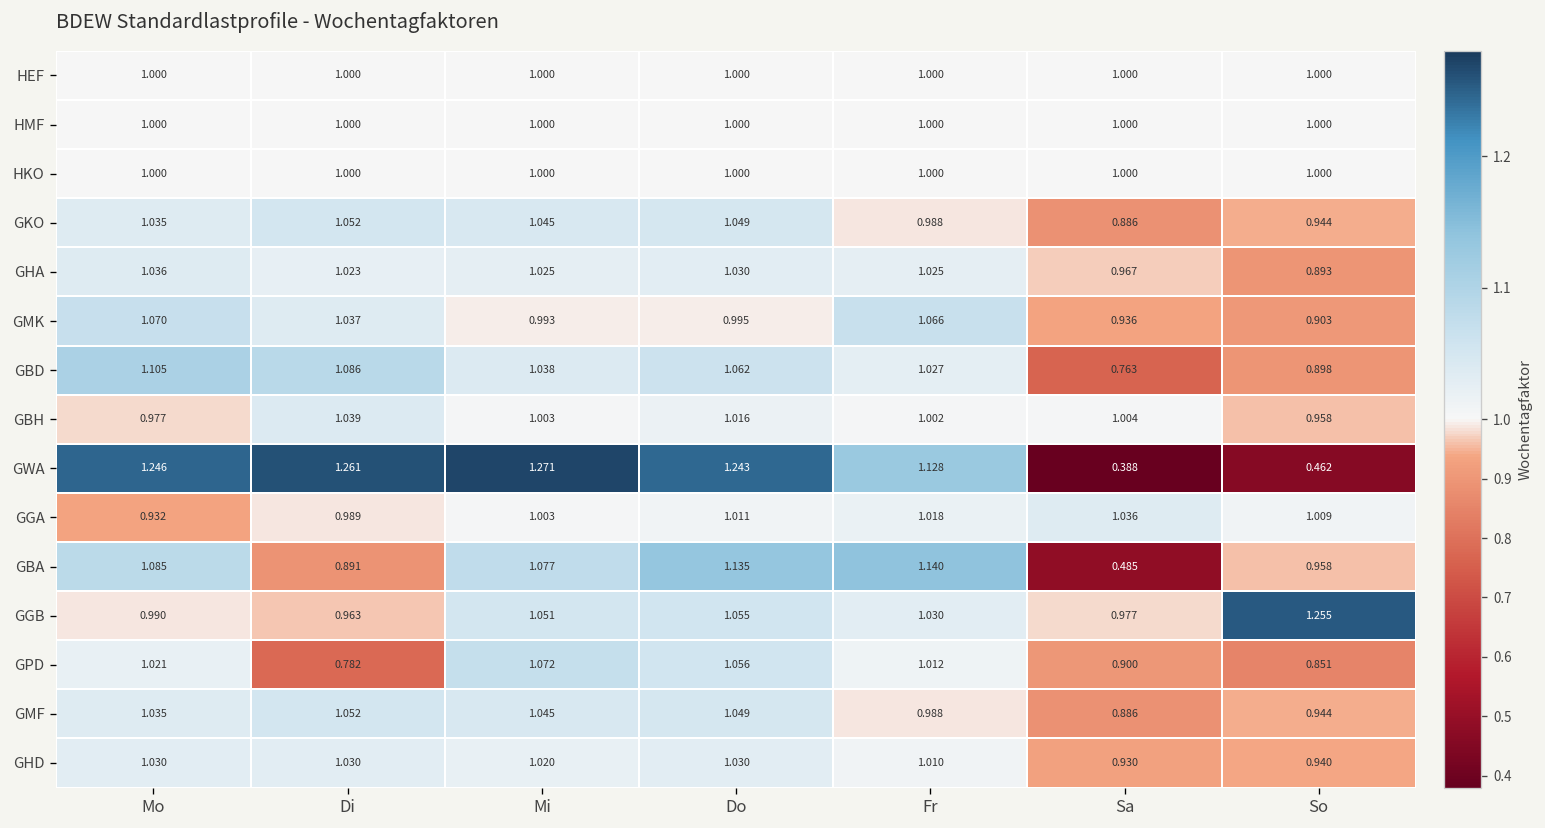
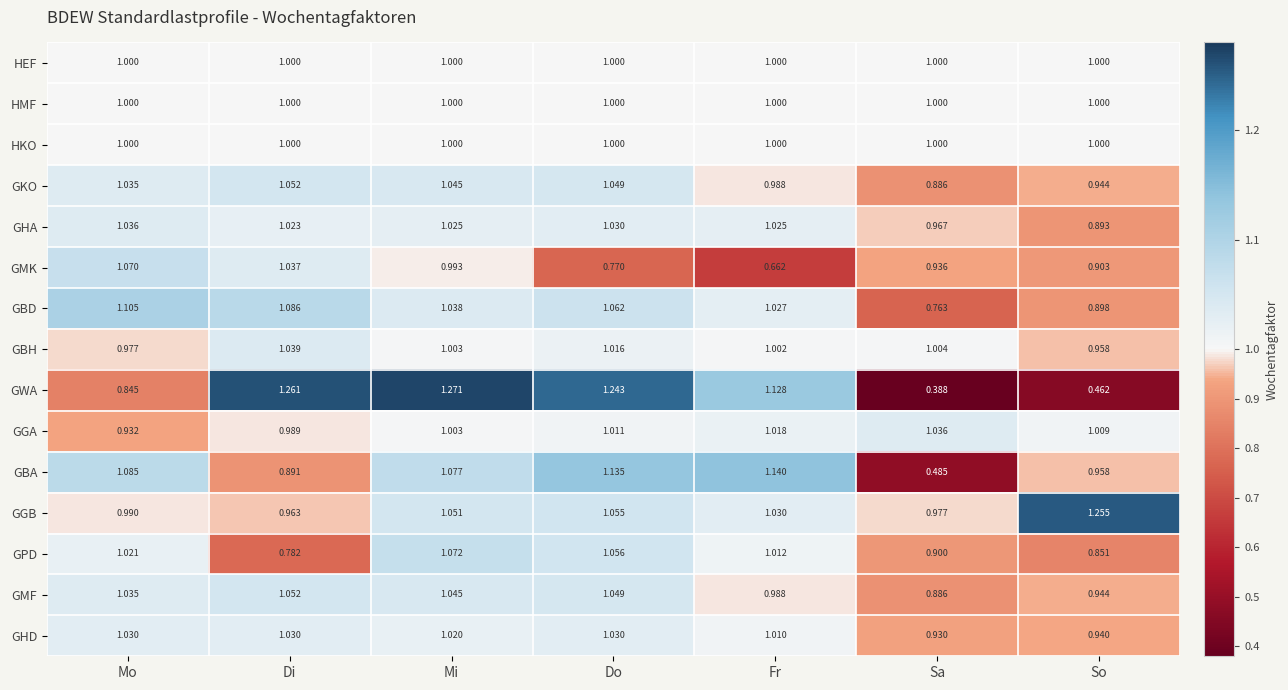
GMK, Do: 0.995 -> 0.770
GMK, Fr: 1.066 -> 0.662
GWA, Mo: 1.246 -> 0.845
